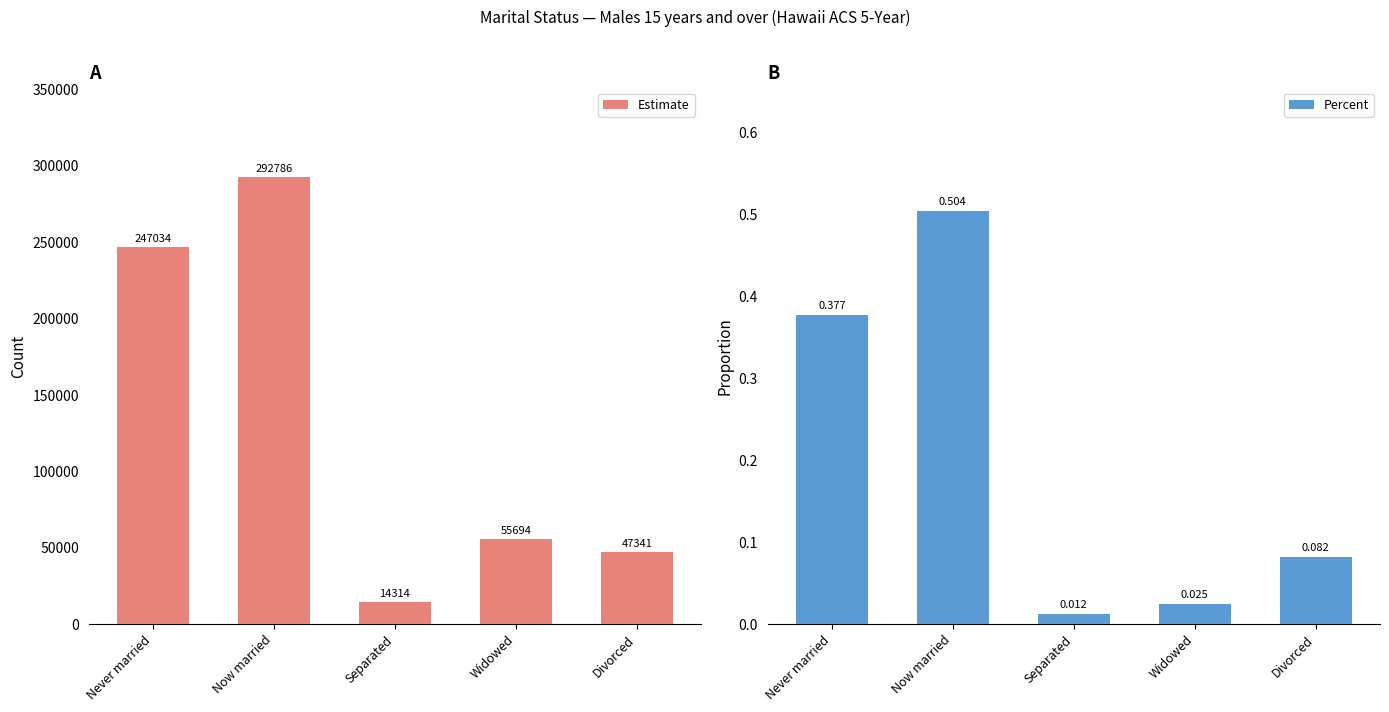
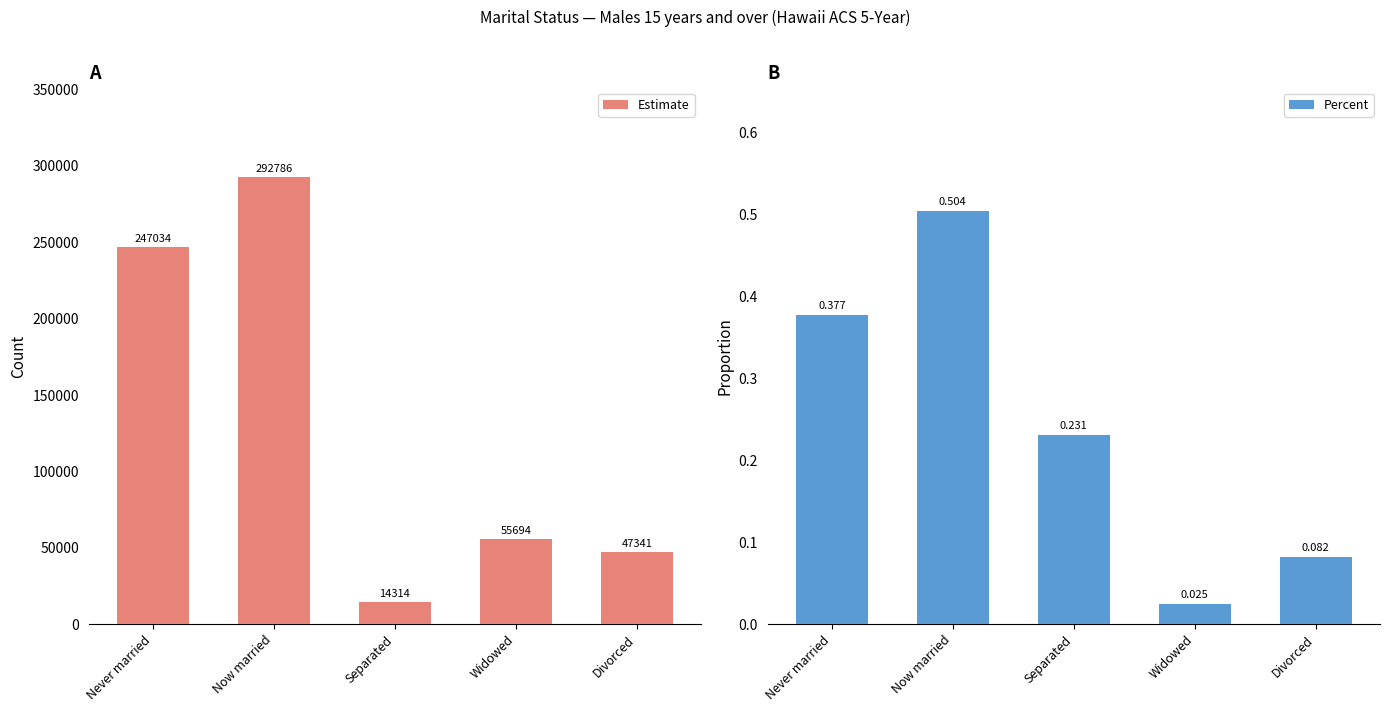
B, Separated: 0.012 -> 0.231
